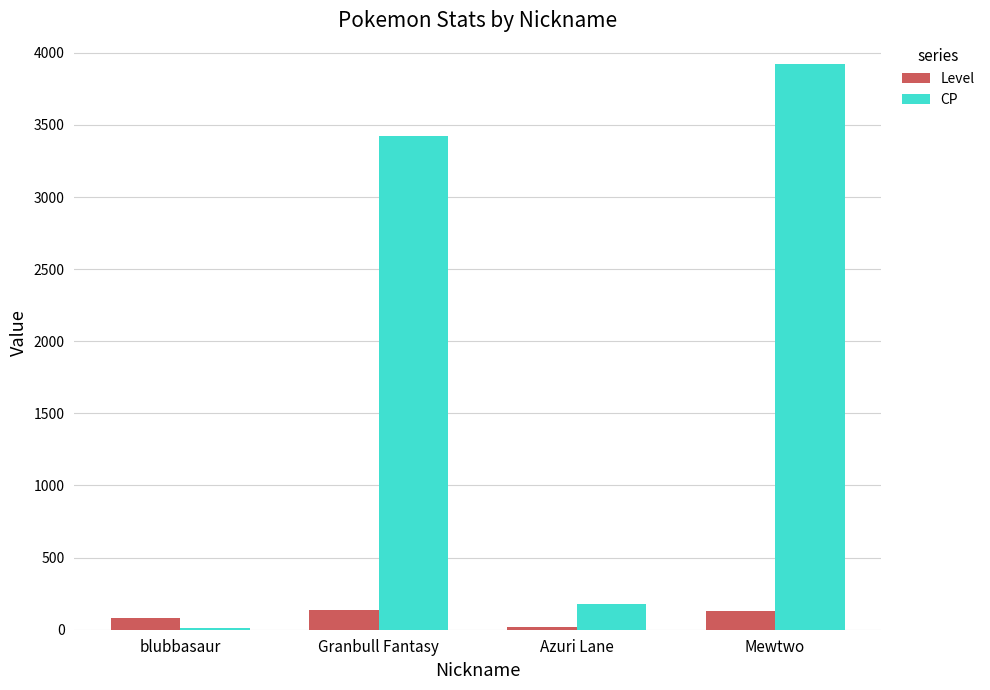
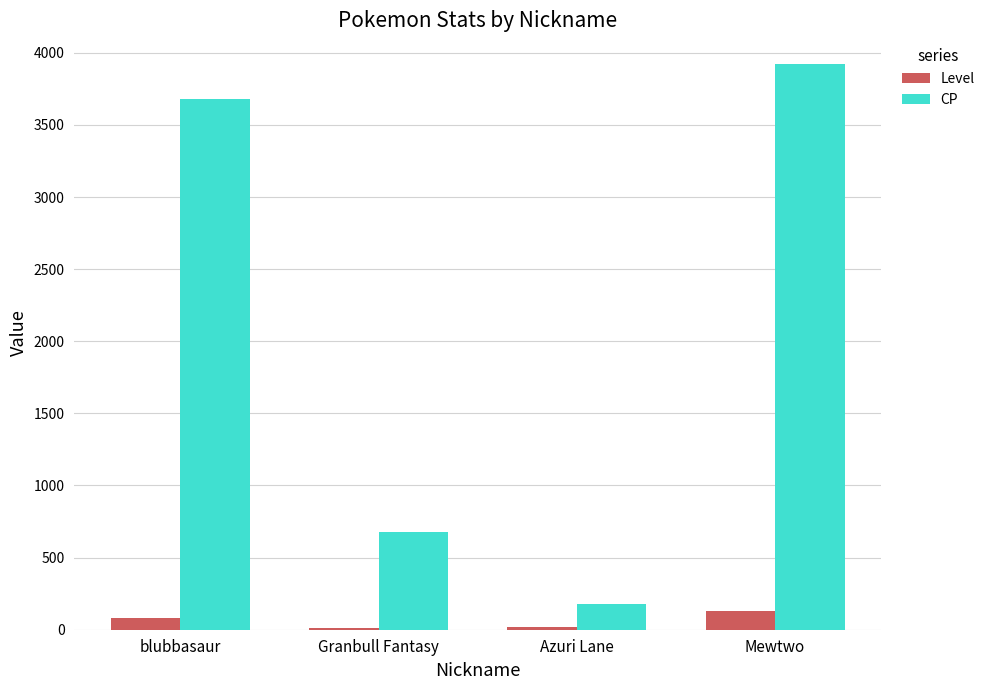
CP, blubbasaur: 10 -> 3680
Level, Granbull Fantasy: 140 -> 10
CP, Granbull Fantasy: 3420 -> 680
